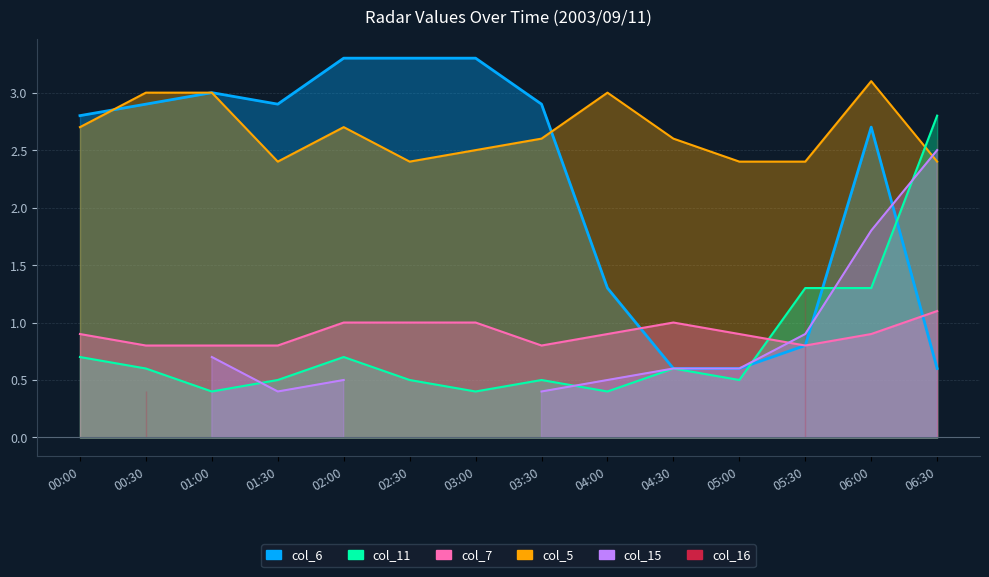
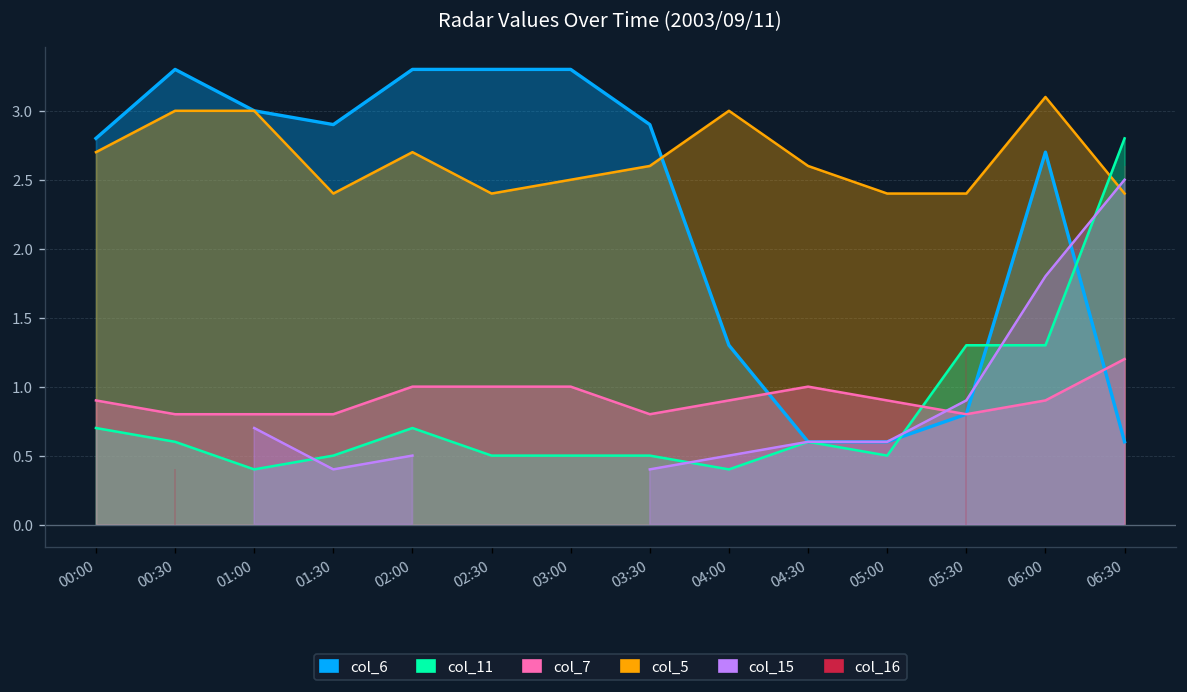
col_6, 00:30: 2.9 -> 3.3
col_11, 03:00: 0.4 -> 0.5
col_7, 06:30: 1.1 -> 1.2
